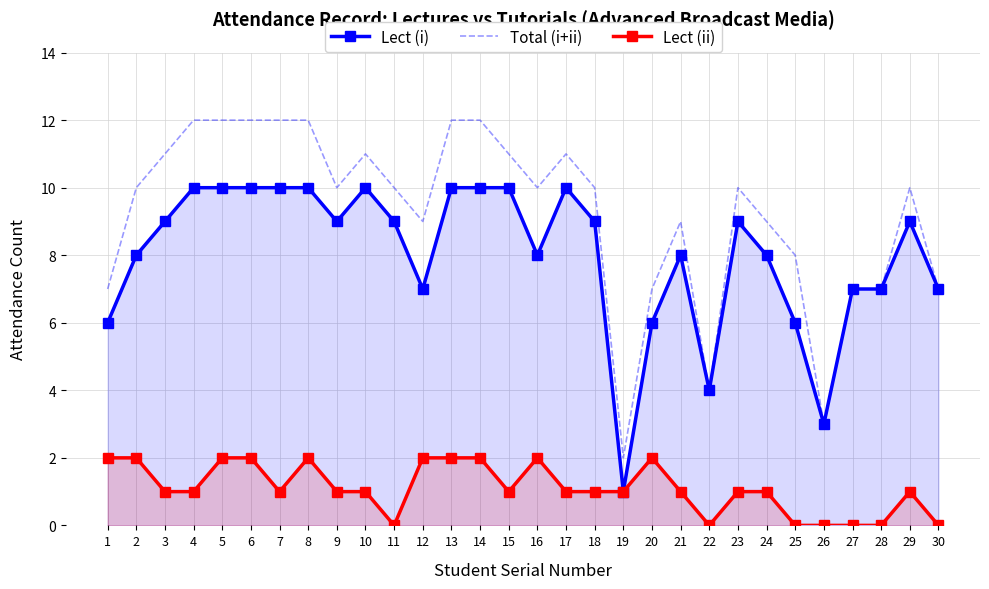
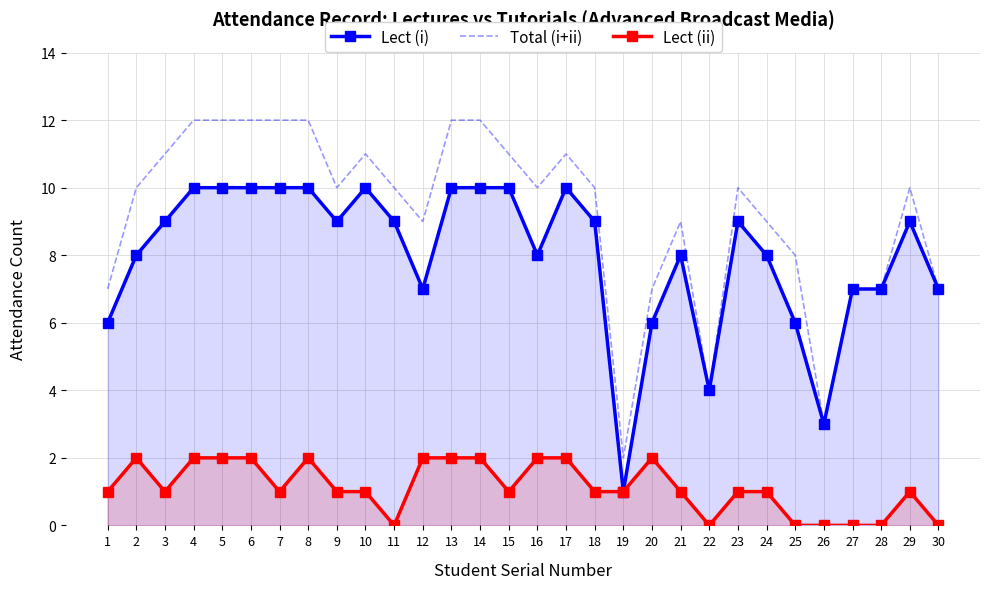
Lect (ii), 1: 2 -> 1
Lect (ii), 4: 1 -> 2
Lect (ii), 17: 1 -> 2
